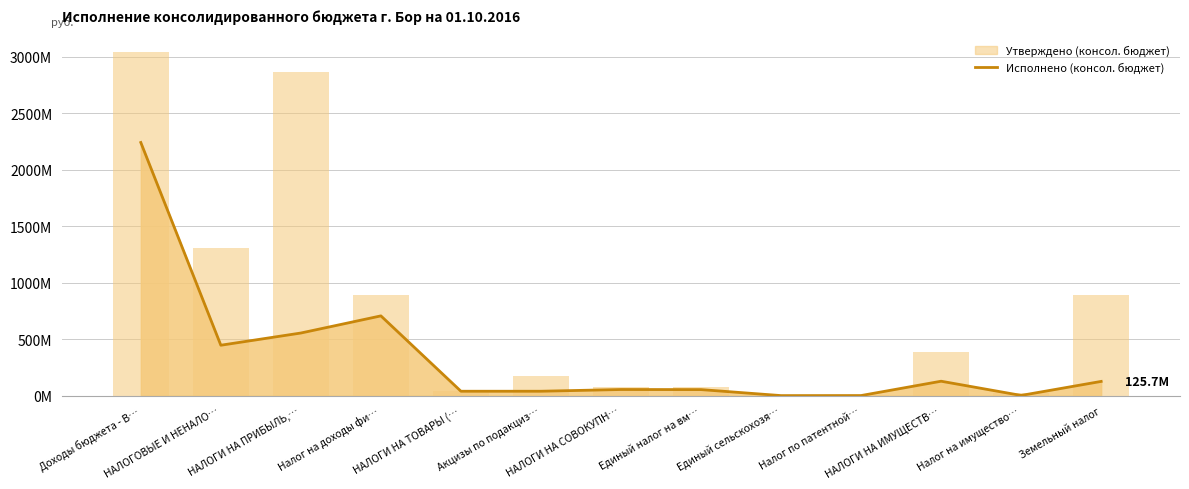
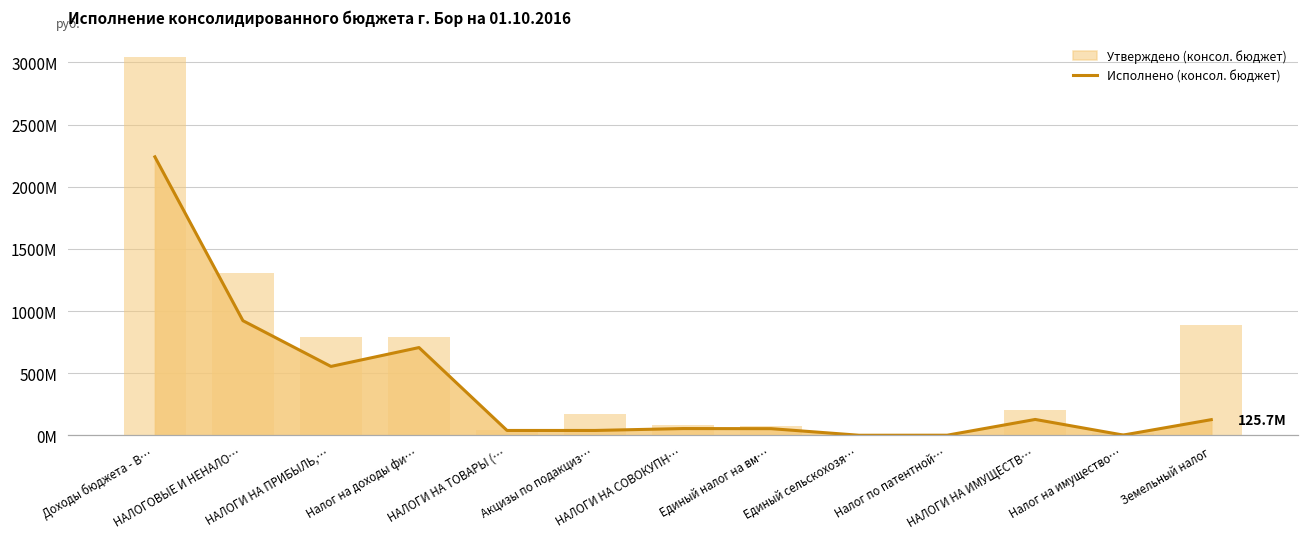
Исполнено (консол. бюджет), НАЛОГОВЫЕ И НЕНАЛО…: 450000000 -> 920000000
Утверждено (консол. бюджет), НАЛОГИ НА ПРИБЫЛЬ,…: 2860000000 -> 790000000
Утверждено (консол. бюджет), Налог на доходы фи…: 890000000 -> 790000000
Утверждено (консол. бюджет), НАЛОГИ НА ИМУЩЕСТВ…: 390000000 -> 200000000
